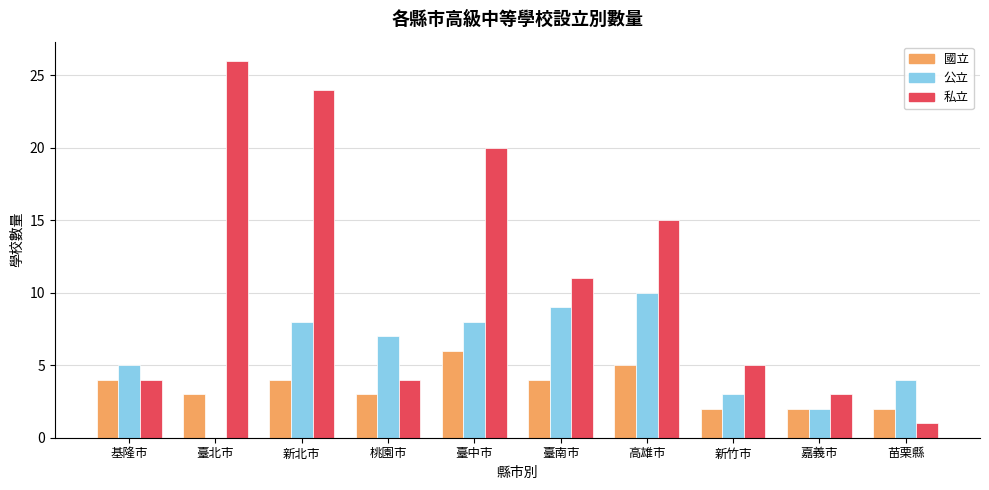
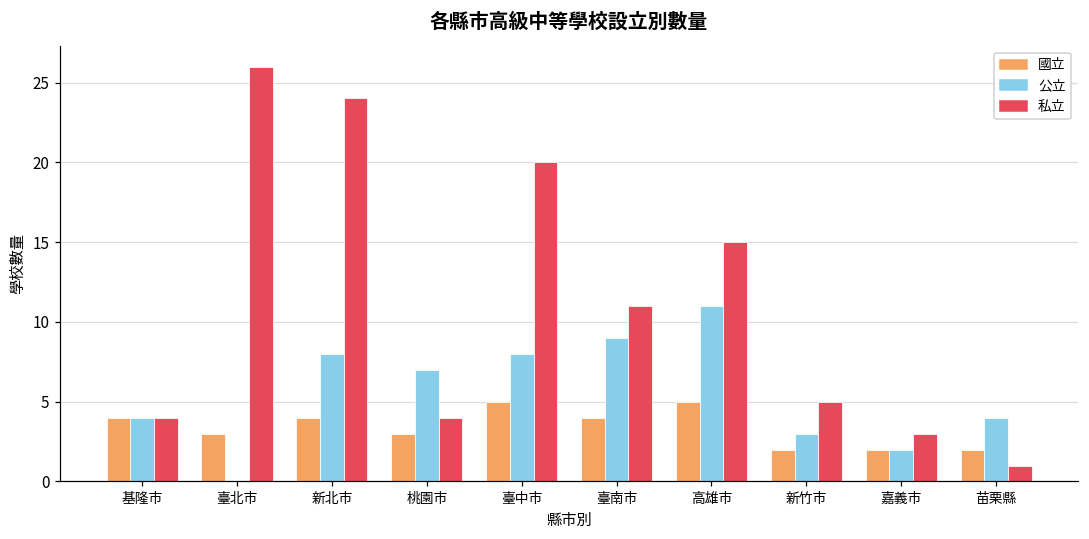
公立, 基隆市: 5 -> 4
國立, 臺中市: 6 -> 5
公立, 高雄市: 10 -> 11
